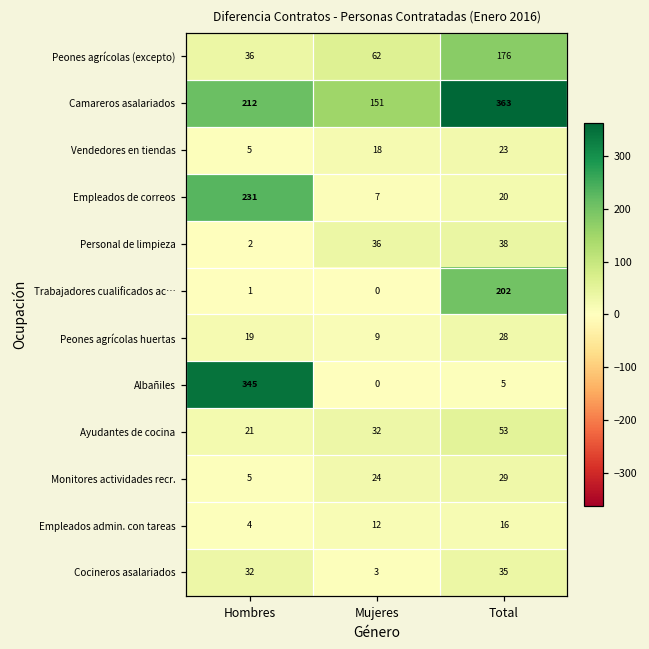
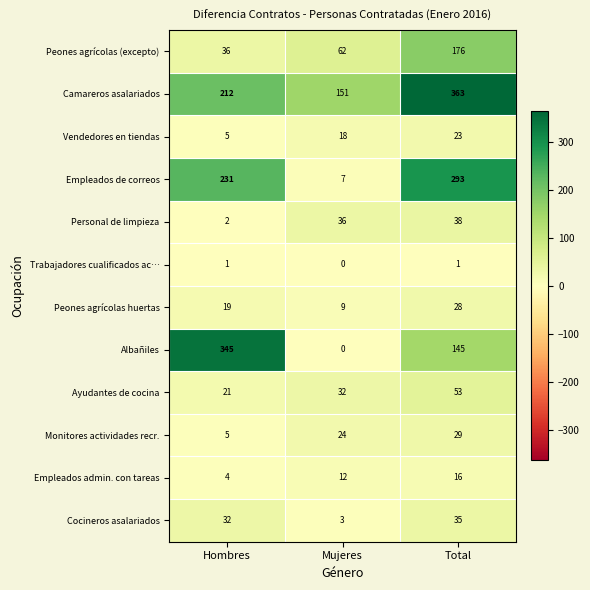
Empleados de correos, Total: 20 -> 293
Trabajadores cualificados ac…, Total: 202 -> 1
Albañiles, Total: 5 -> 145
